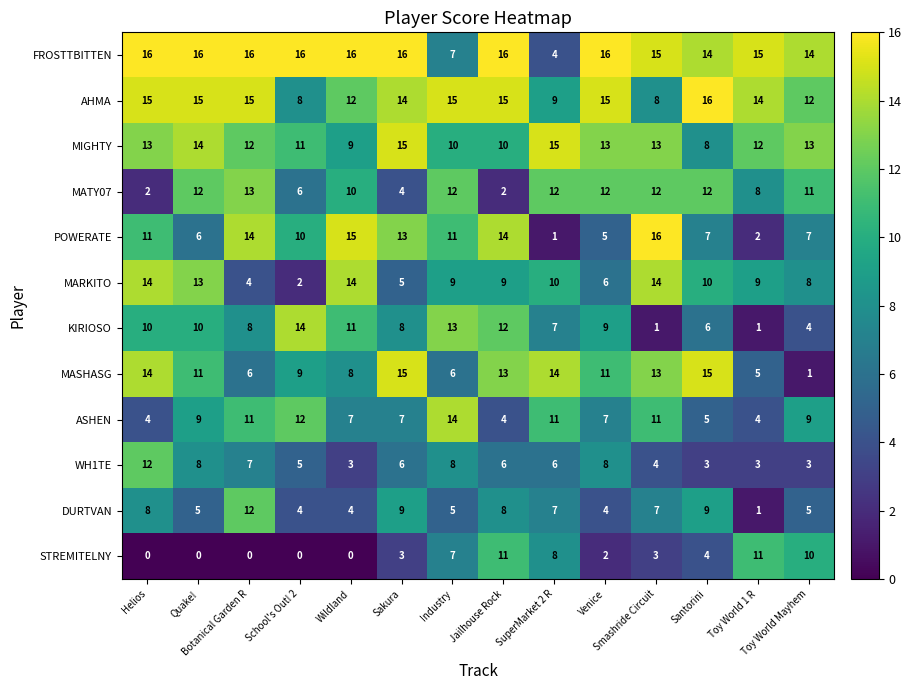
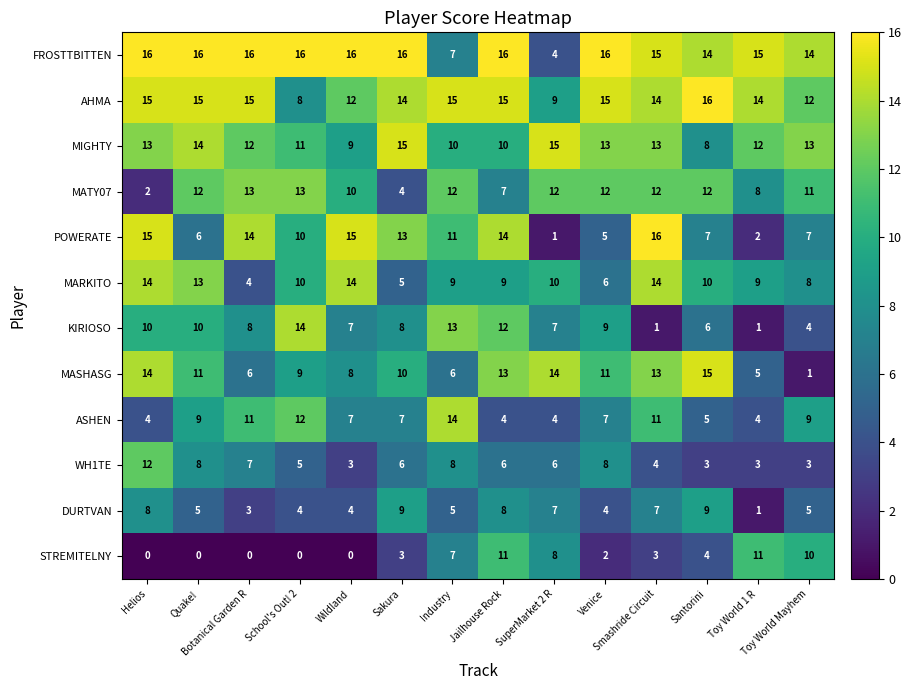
AHMA, Smashride Circuit: 8 -> 14
MATY07, School's Out! 2: 6 -> 13
MATY07, Jailhouse Rock: 2 -> 7
POWERATE, Helios: 11 -> 15
MARKITO, School's Out! 2: 2 -> 10
KIRIOSO, Wildland: 11 -> 7
MASHASG, Sakura: 15 -> 10
ASHEN, SuperMarket 2 R: 11 -> 4
DURTVAN, Botanical Garden R: 12 -> 3
